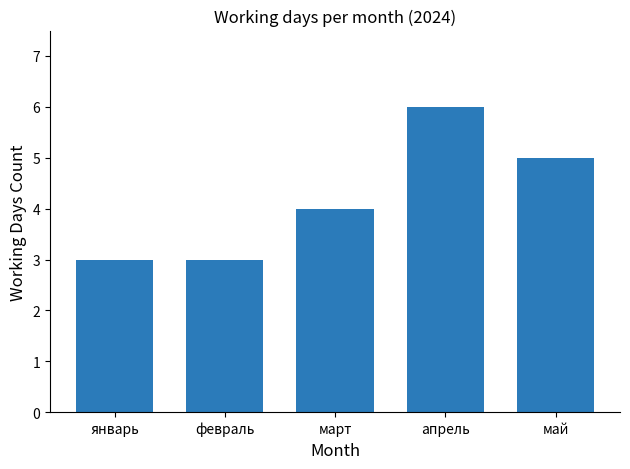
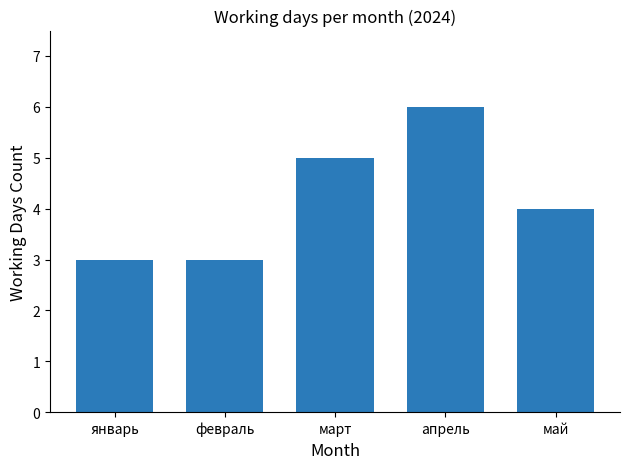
март: 4 -> 5
май: 5 -> 4
